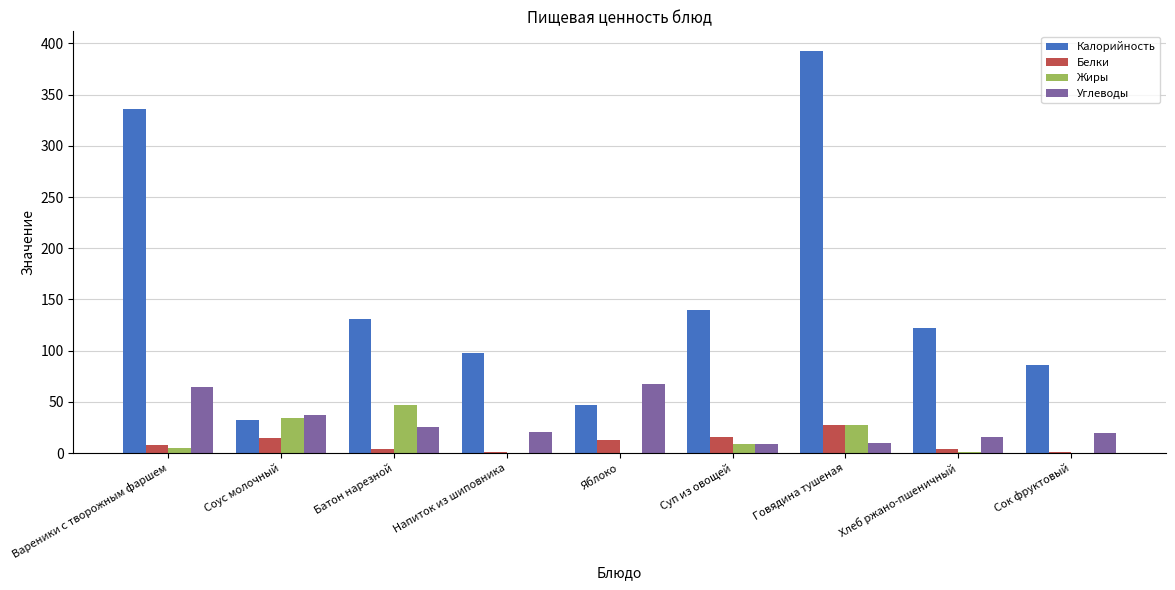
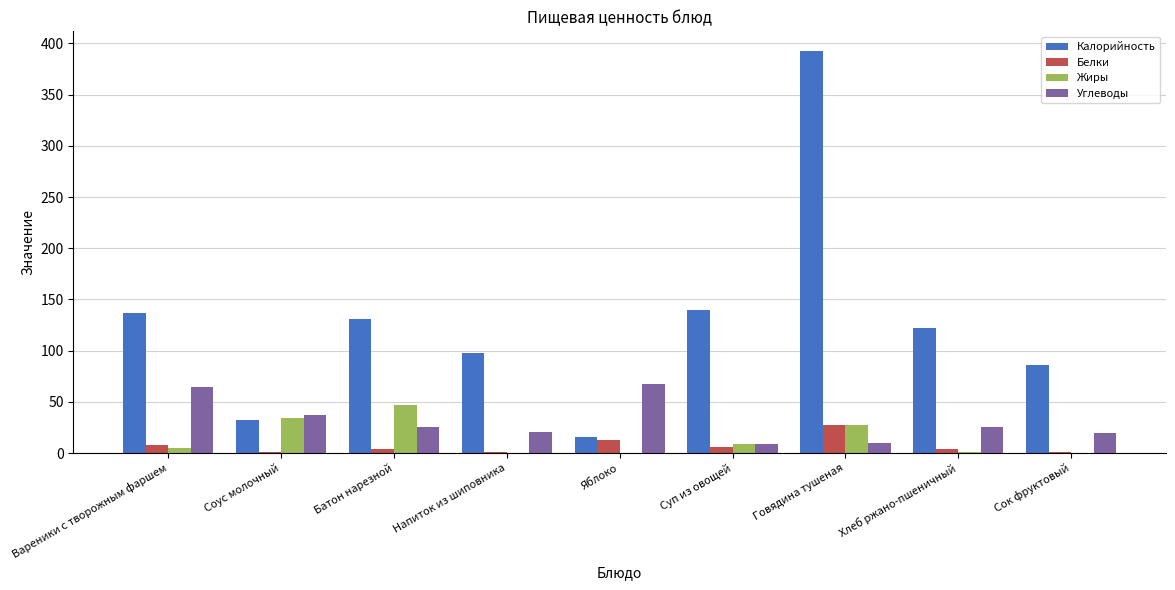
Калорийность, Вареники с творожным фаршем: 336 -> 137
Белки, Соус молочный: 14 -> 1
Калорийность, Яблоко: 47 -> 16
Белки, Суп из овощей: 15 -> 6
Углеводы, Хлеб ржано-пшеничный: 15 -> 25
